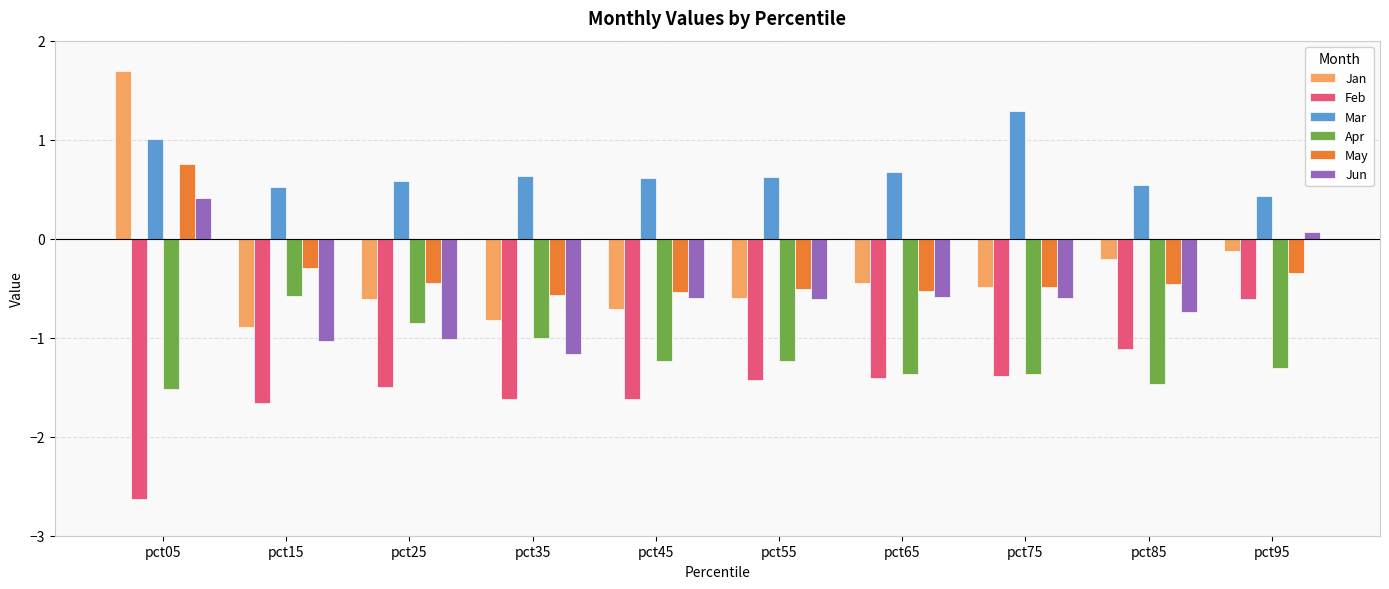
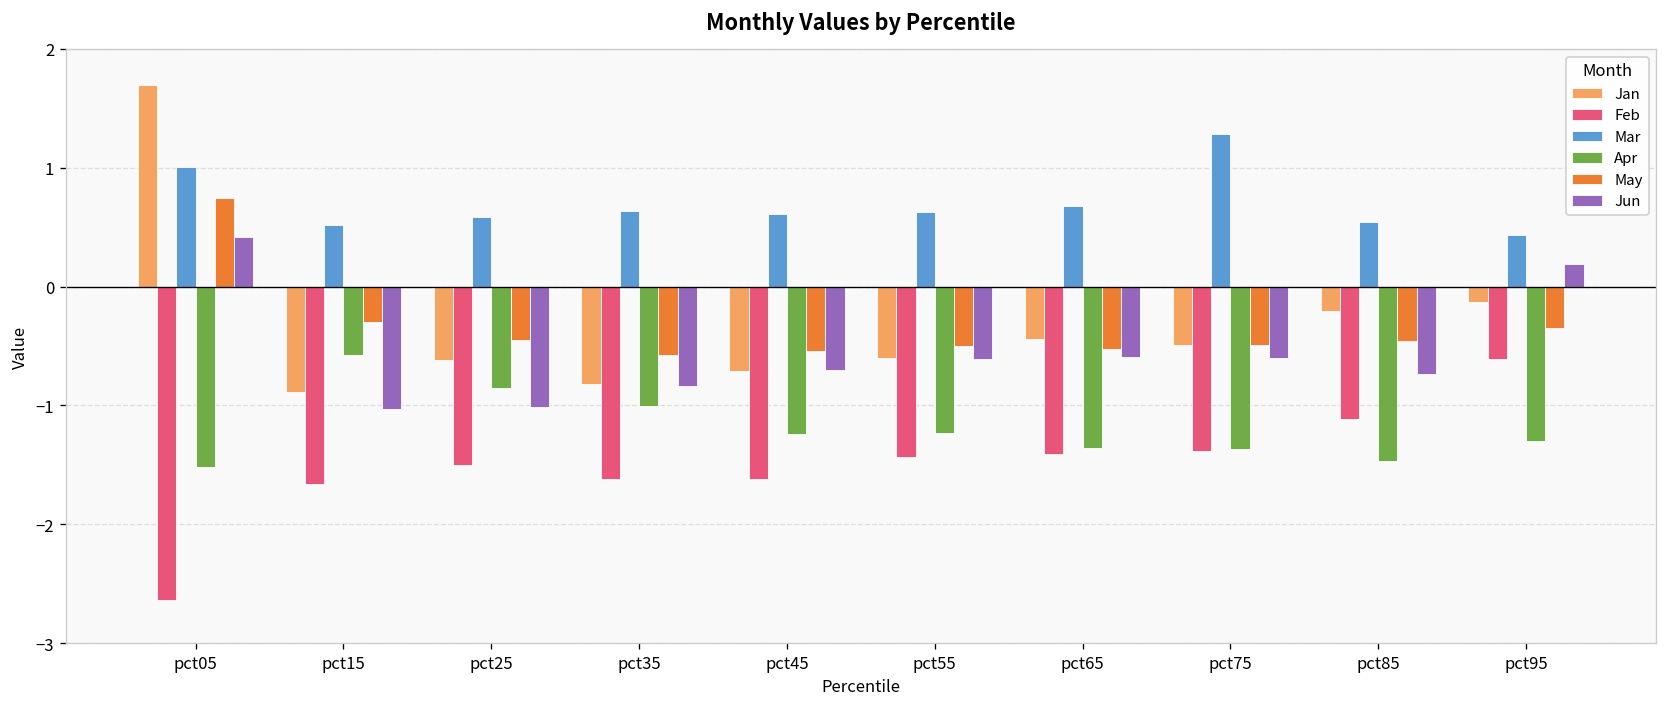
Jun, pct35: -1.2 -> -0.8
Jun, pct45: -0.6 -> -0.7
Jun, pct95: 0.1 -> 0.2
